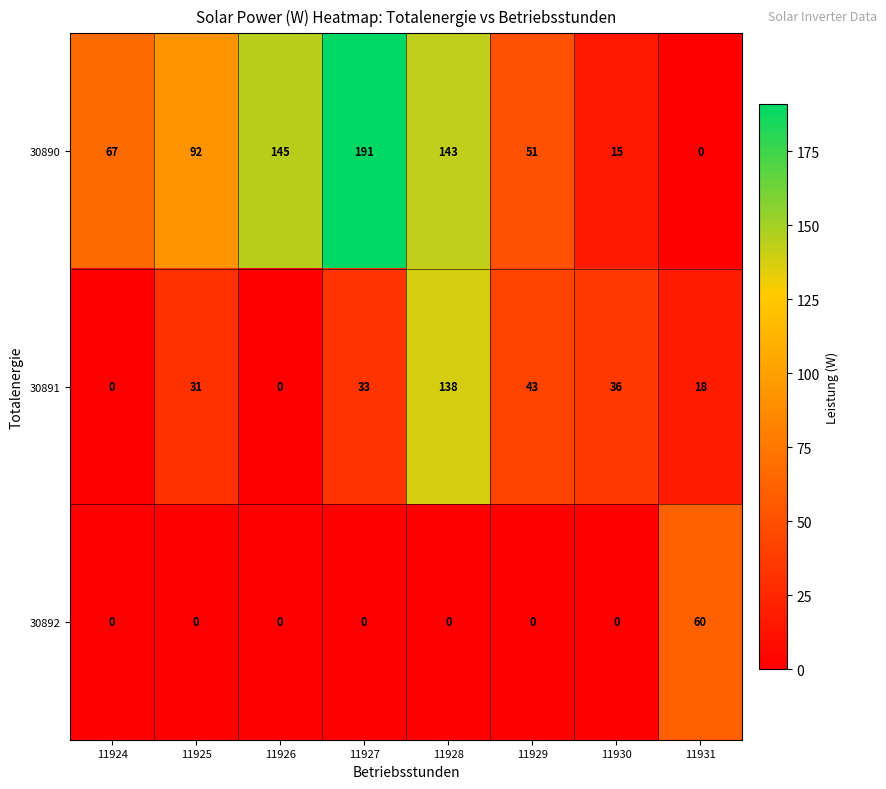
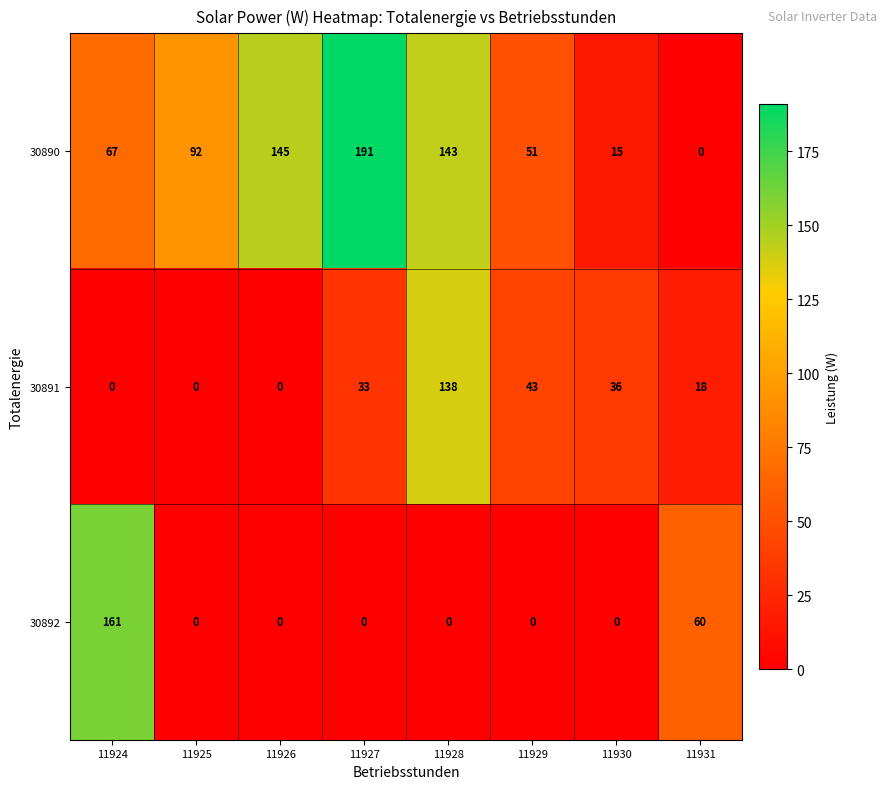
30891, 11925: 31 -> 0
30892, 11924: 0 -> 161
